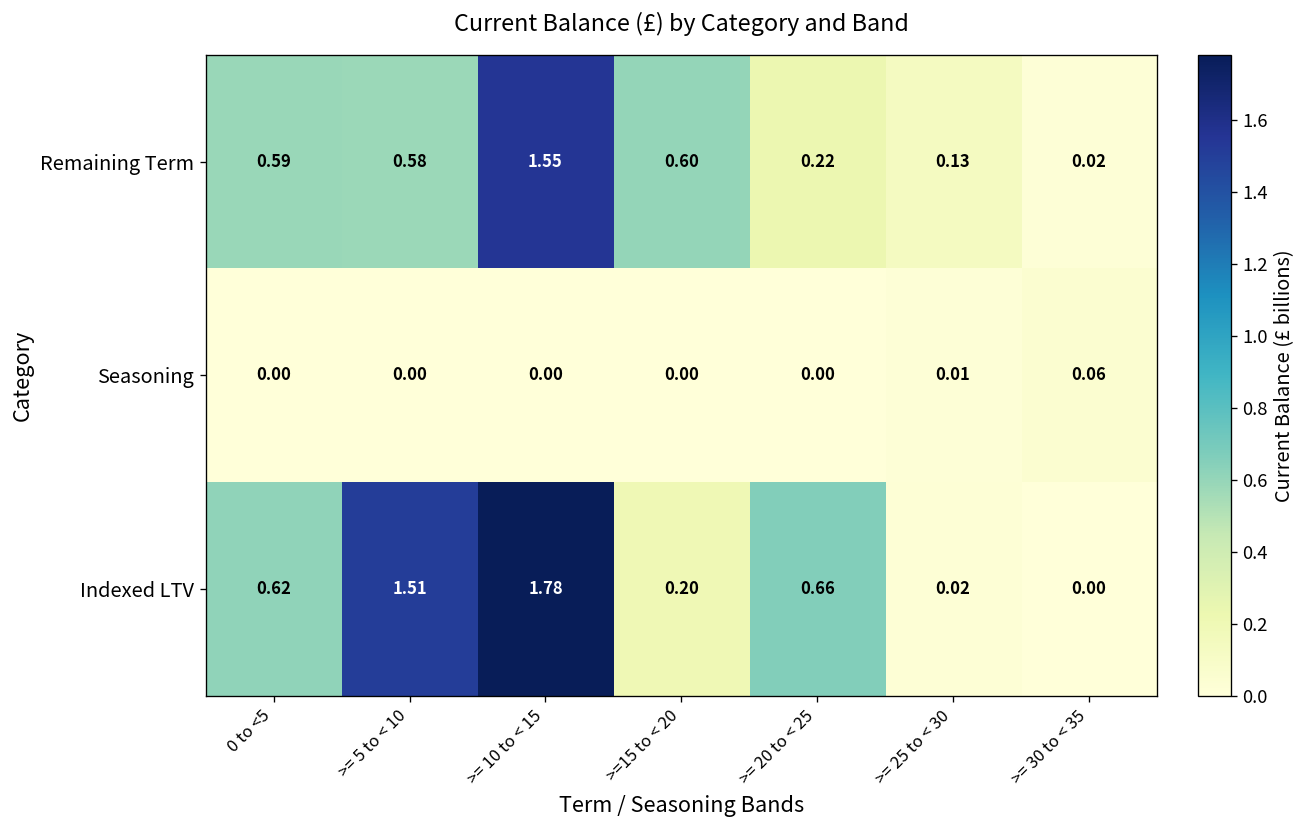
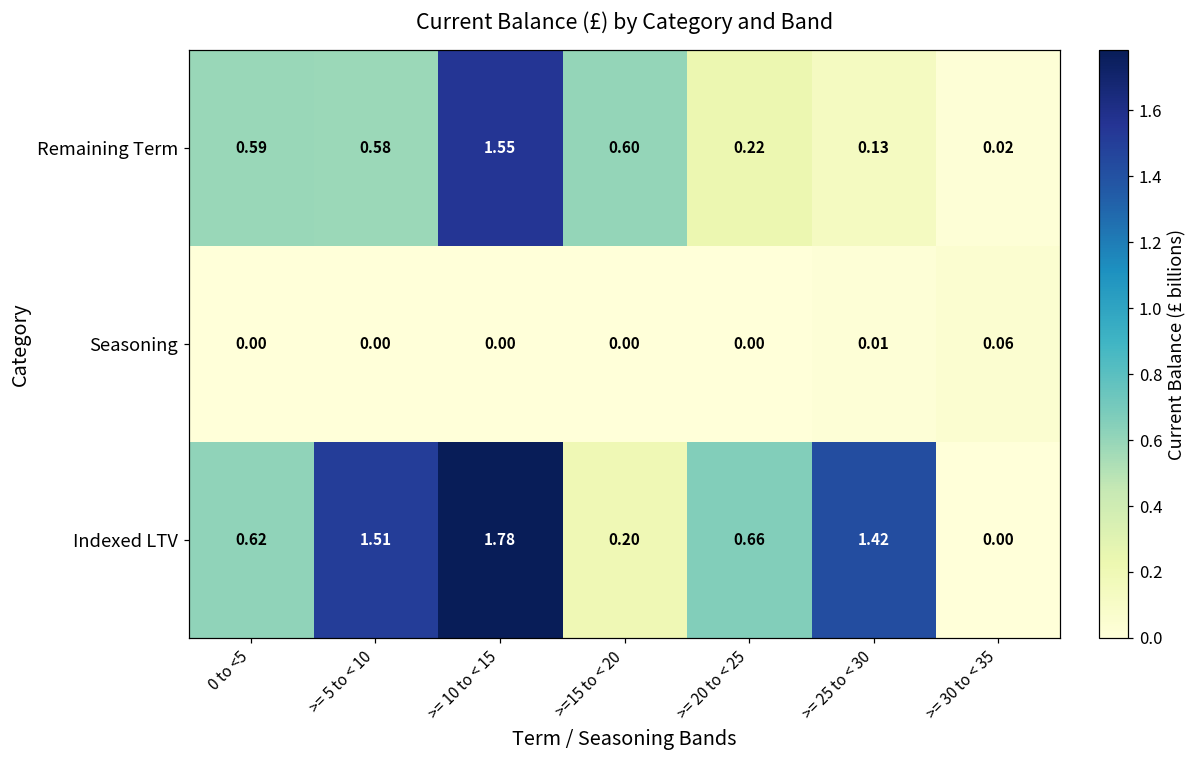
Indexed LTV, >= 25 to < 30: 0.02 -> 1.42
